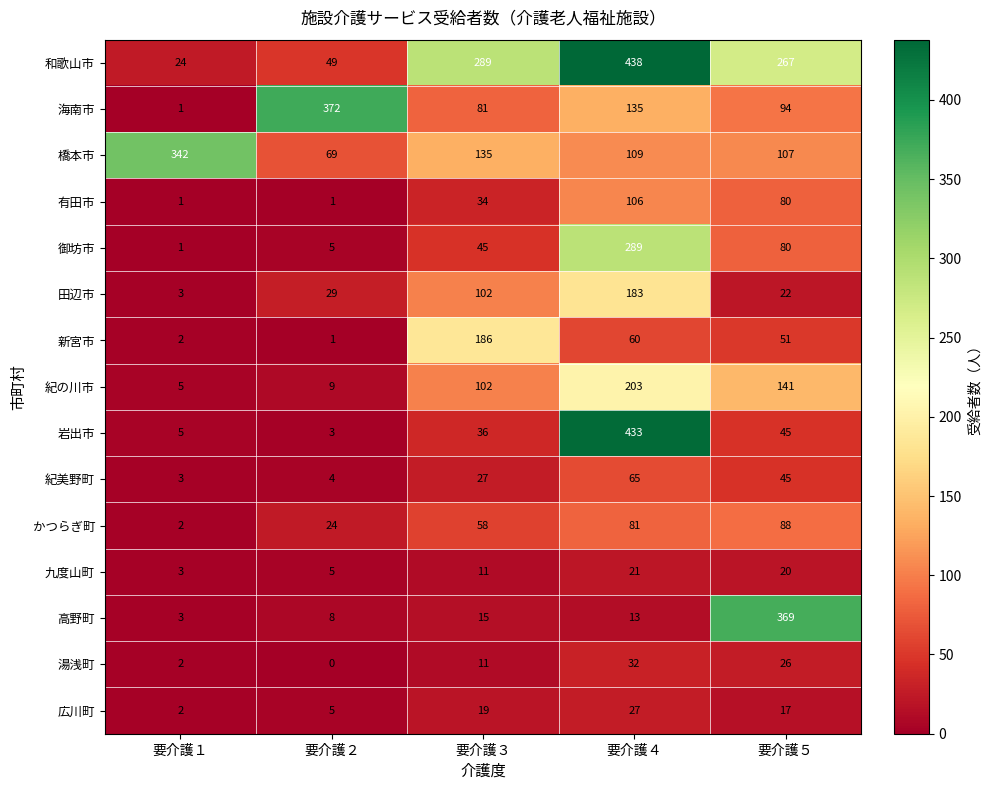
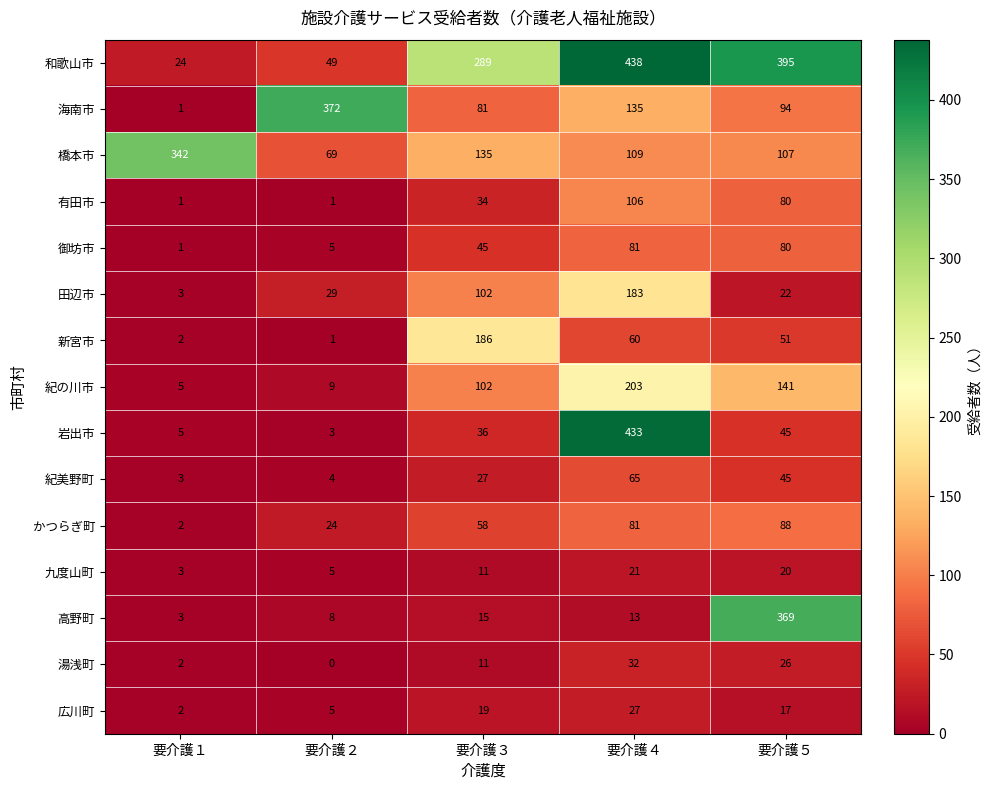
和歌山市, 要介護５: 267 -> 395
御坊市, 要介護４: 289 -> 81
